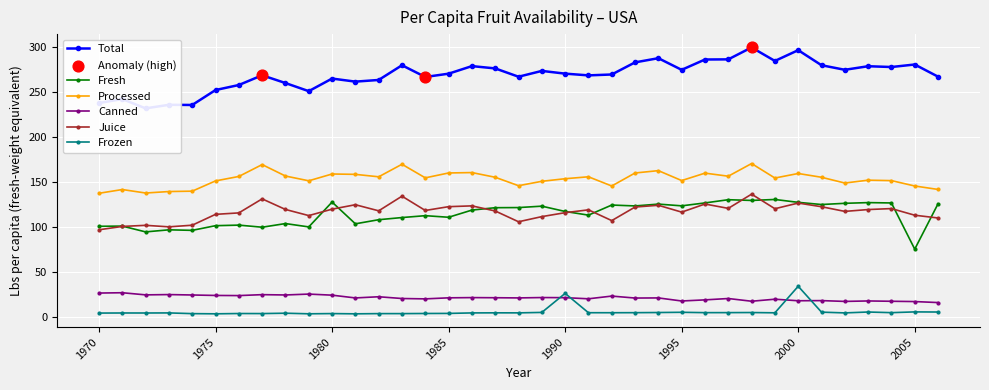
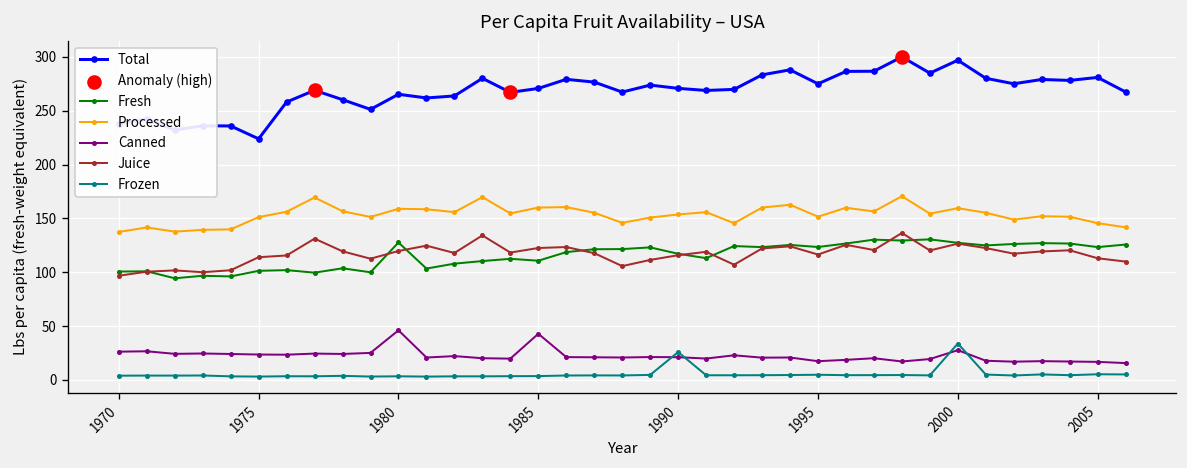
Total, 1975: 250 -> 220
Canned, 1980: 20 -> 50
Canned, 1985: 20 -> 40
Canned, 2000: 20 -> 30
Fresh, 2005: 80 -> 120
